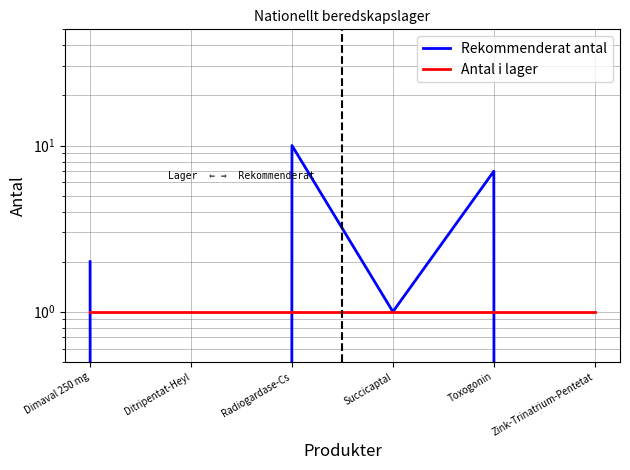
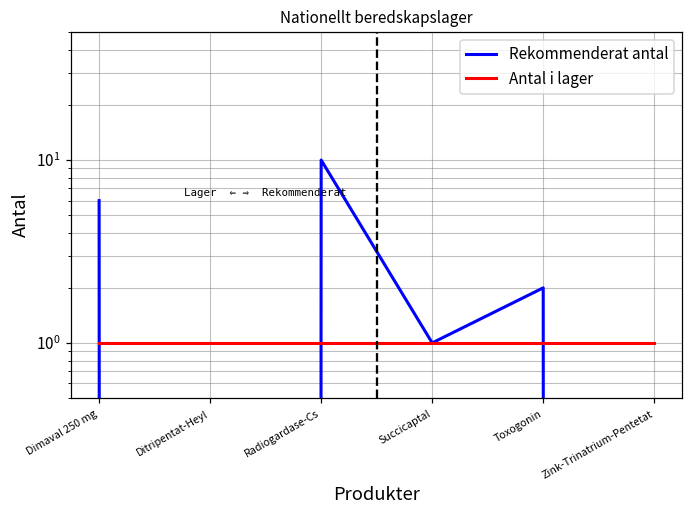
Rekommenderat antal, Dimaval 250 mg: 2 -> 6
Rekommenderat antal, Toxogonin: 7 -> 2
